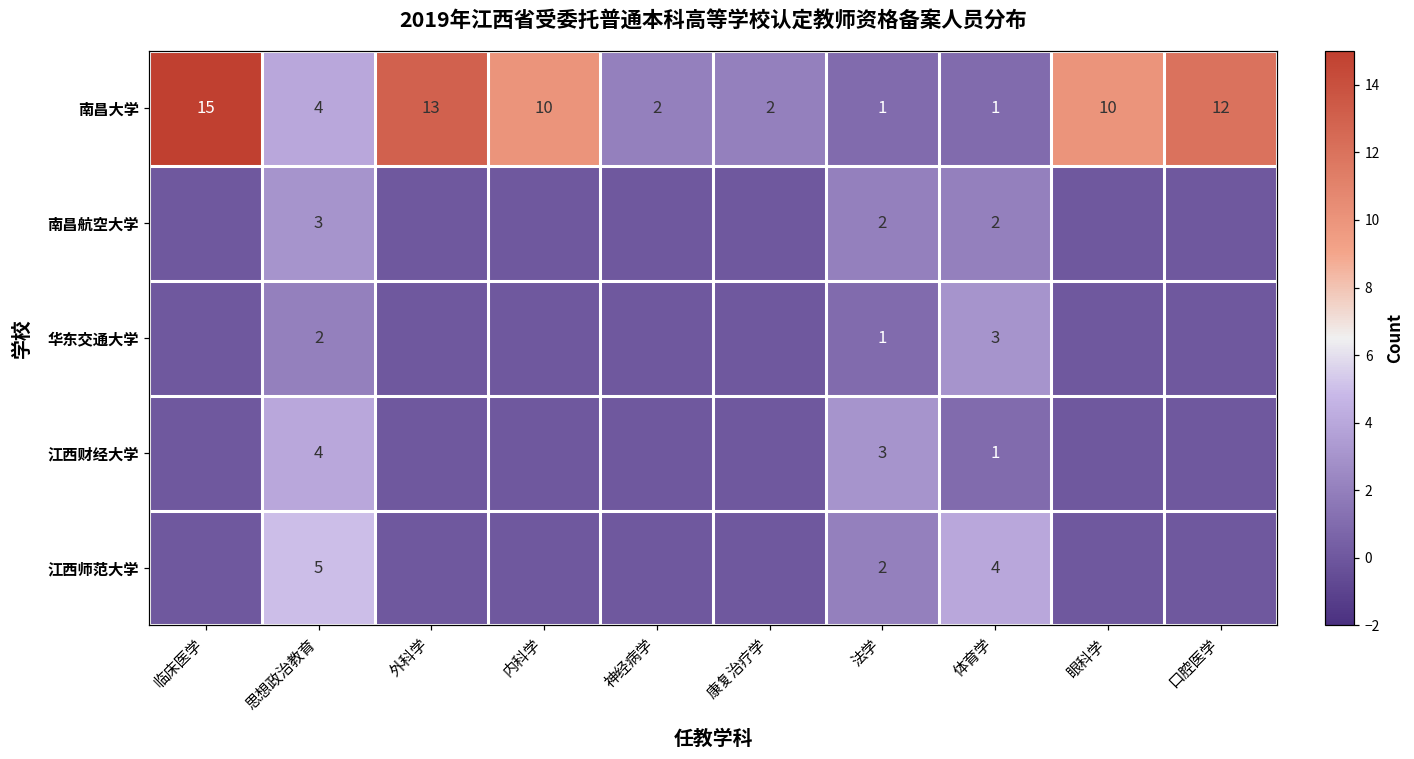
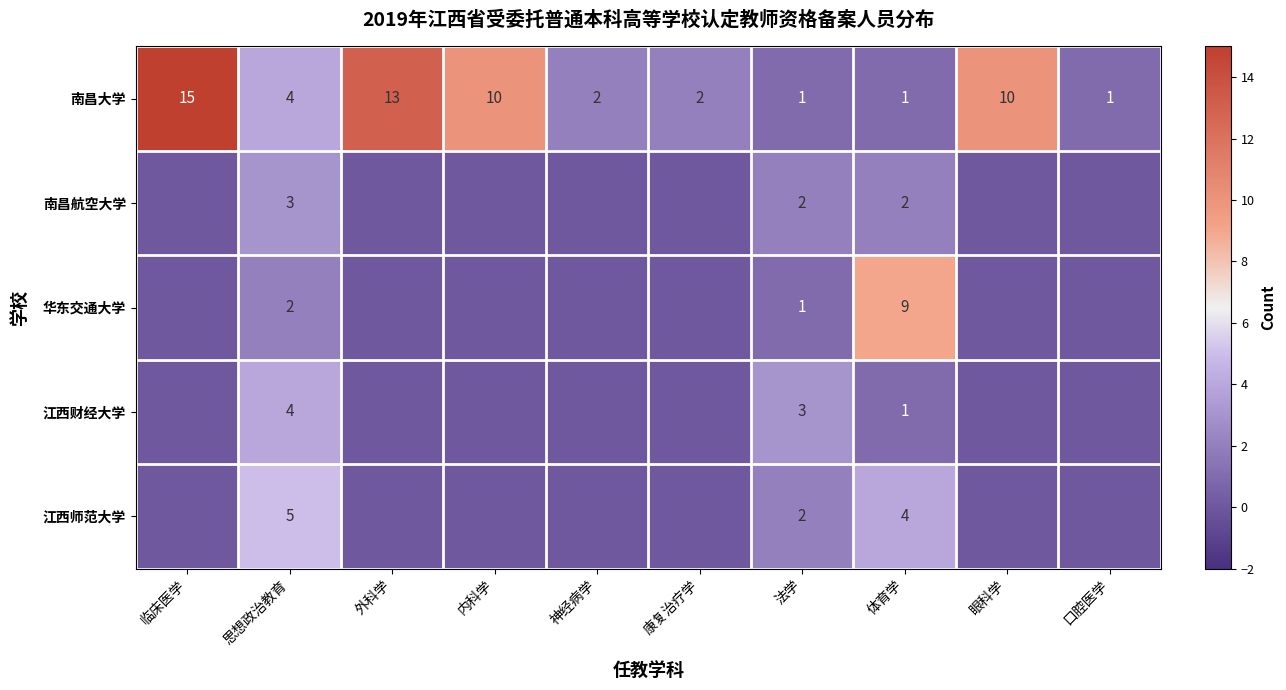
南昌大学, 口腔医学: 12 -> 1
华东交通大学, 体育学: 3 -> 9
